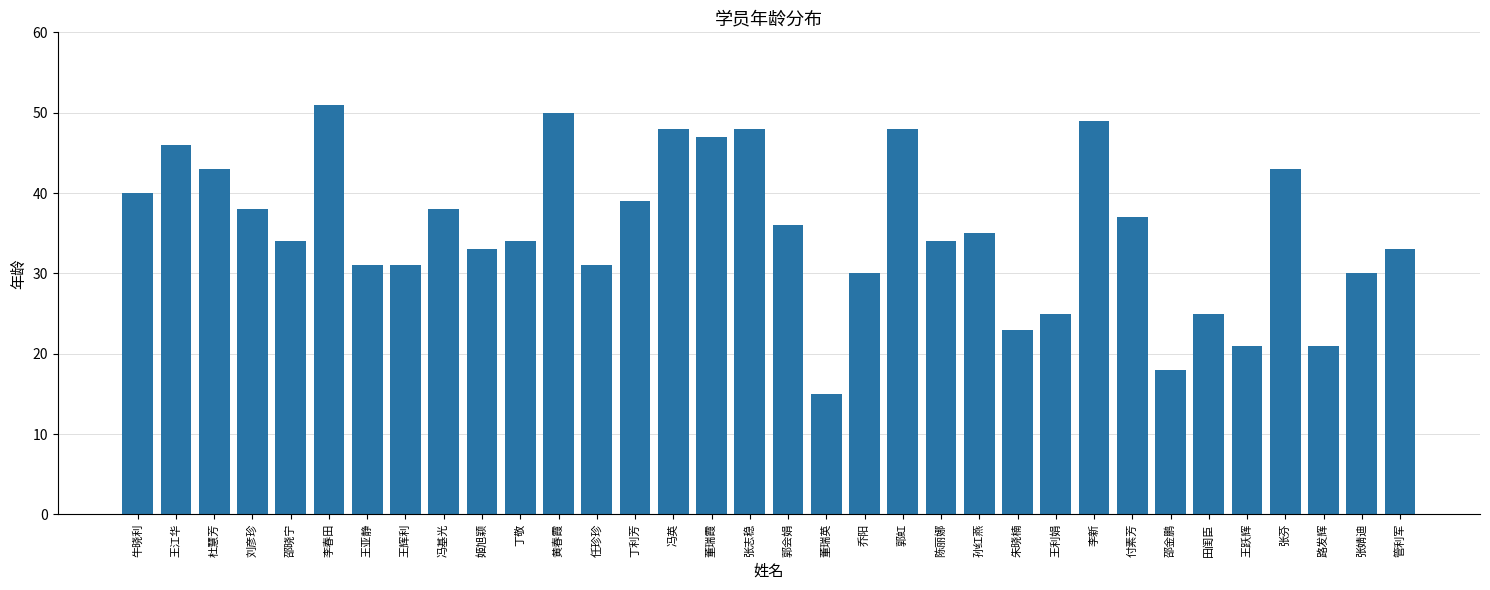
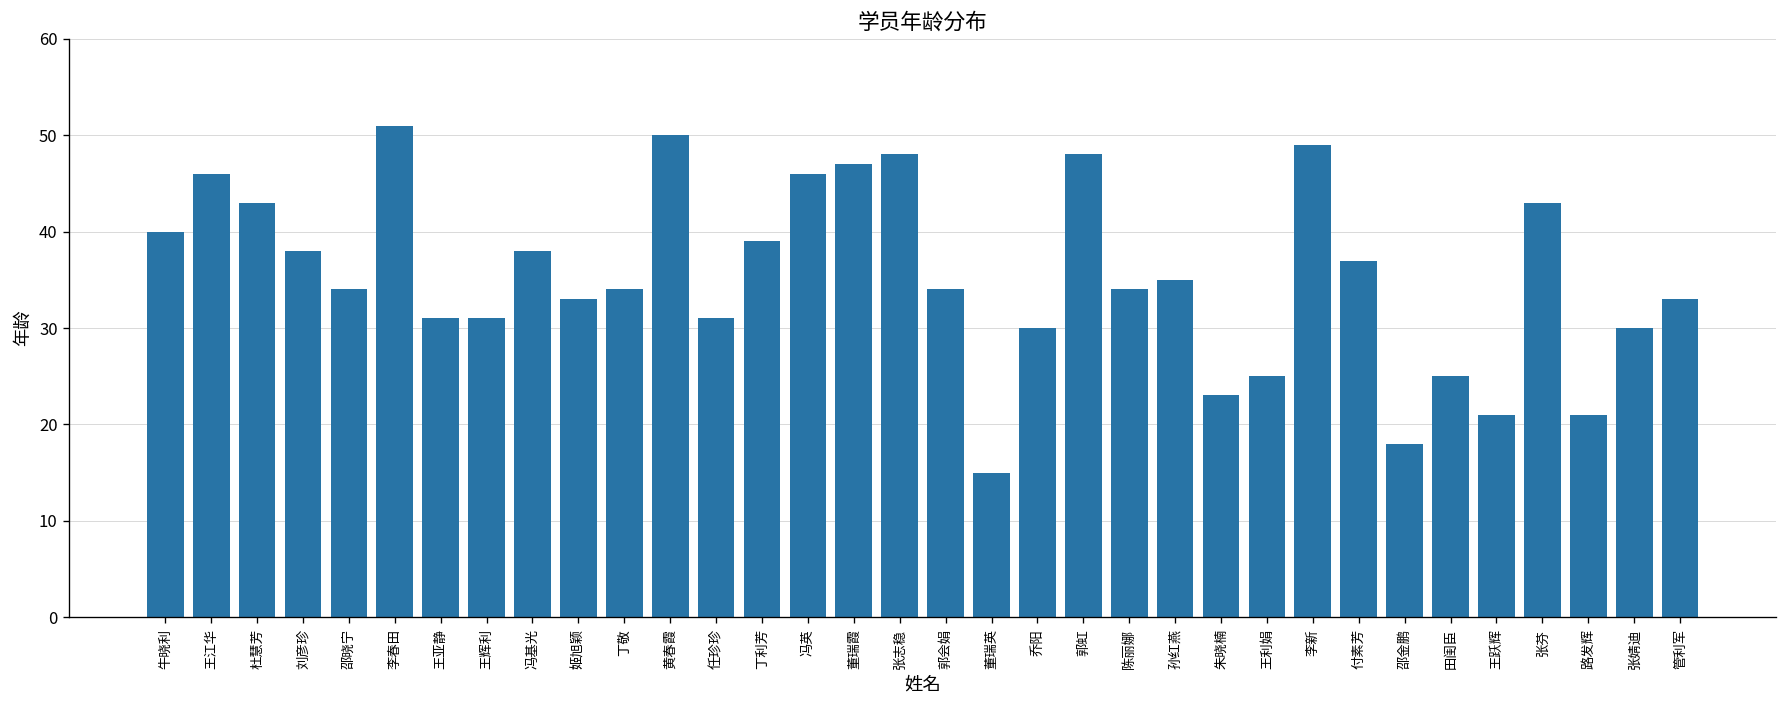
冯英: 48 -> 46
郭会娟: 36 -> 34
